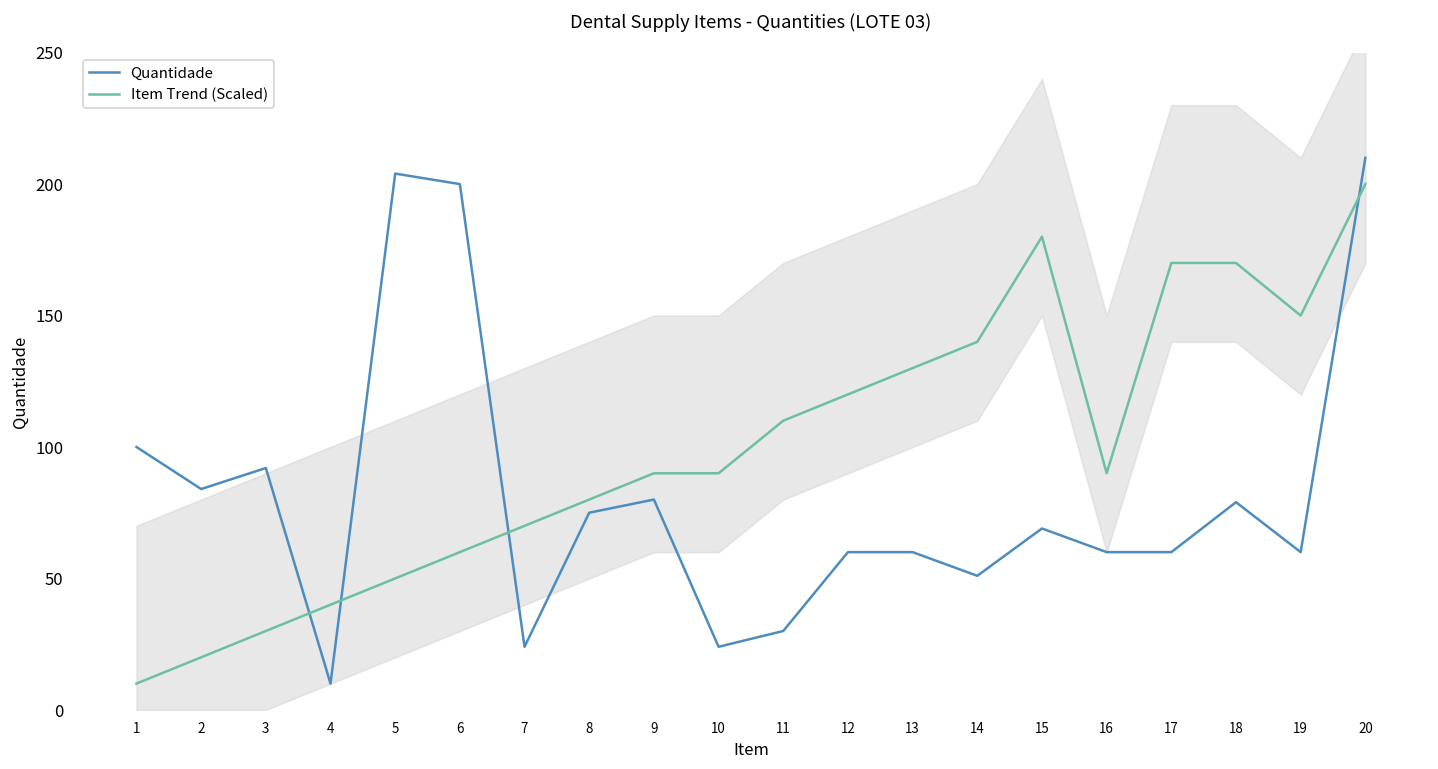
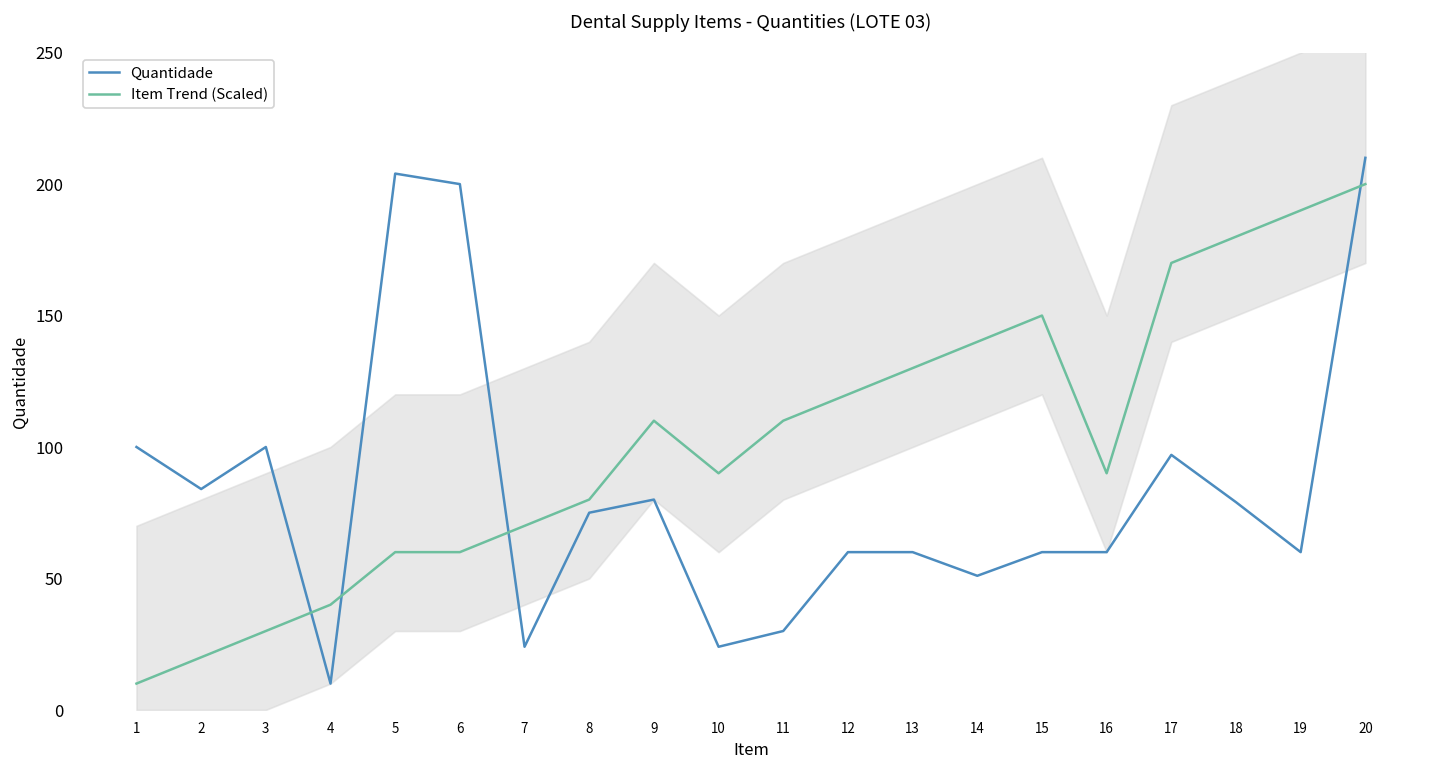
Quantidade, 3: 92 -> 100
Item Trend (Scaled), 5: 50 -> 60
Item Trend (Scaled), 9: 90 -> 110
Quantidade, 15: 69 -> 60
Item Trend (Scaled), 15: 180 -> 150
Quantidade, 17: 60 -> 97
Item Trend (Scaled), 18: 170 -> 180
Item Trend (Scaled), 19: 150 -> 190
